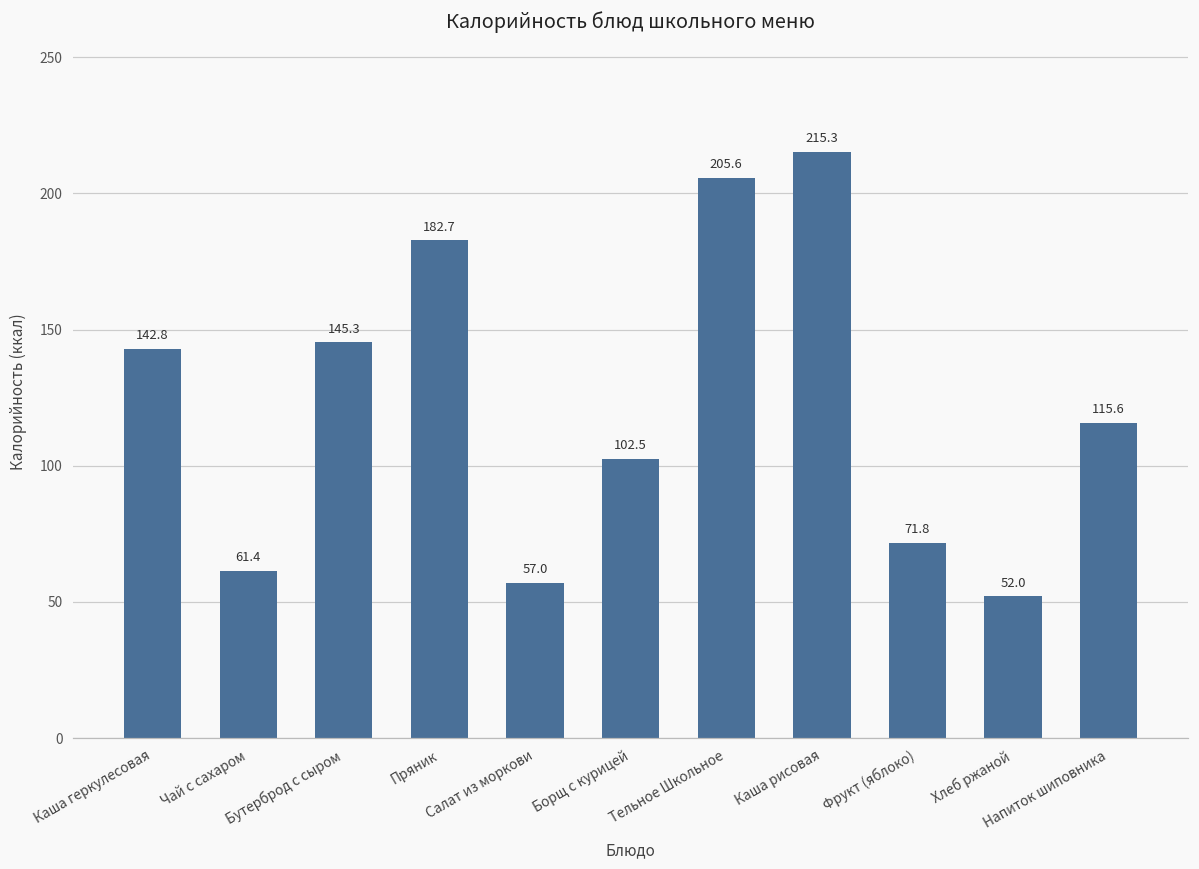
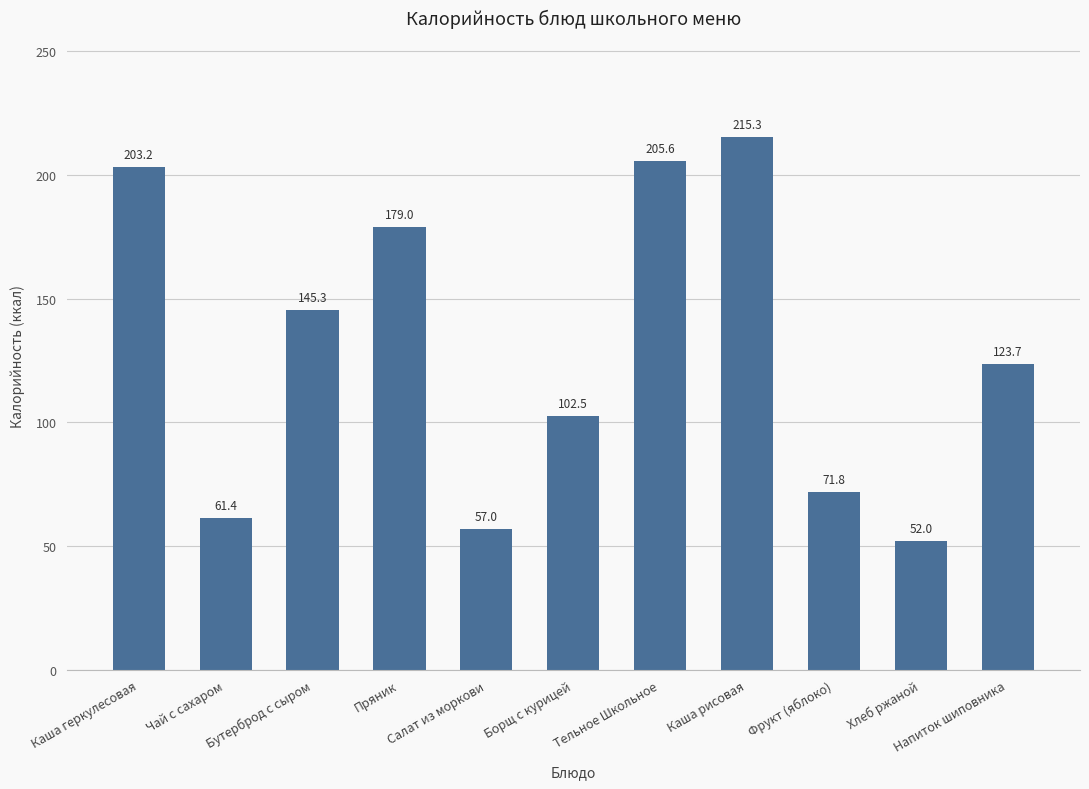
Каша геркулесовая: 142.8 -> 203.2
Пряник: 182.7 -> 179.0
Напиток шиповника: 115.6 -> 123.7
